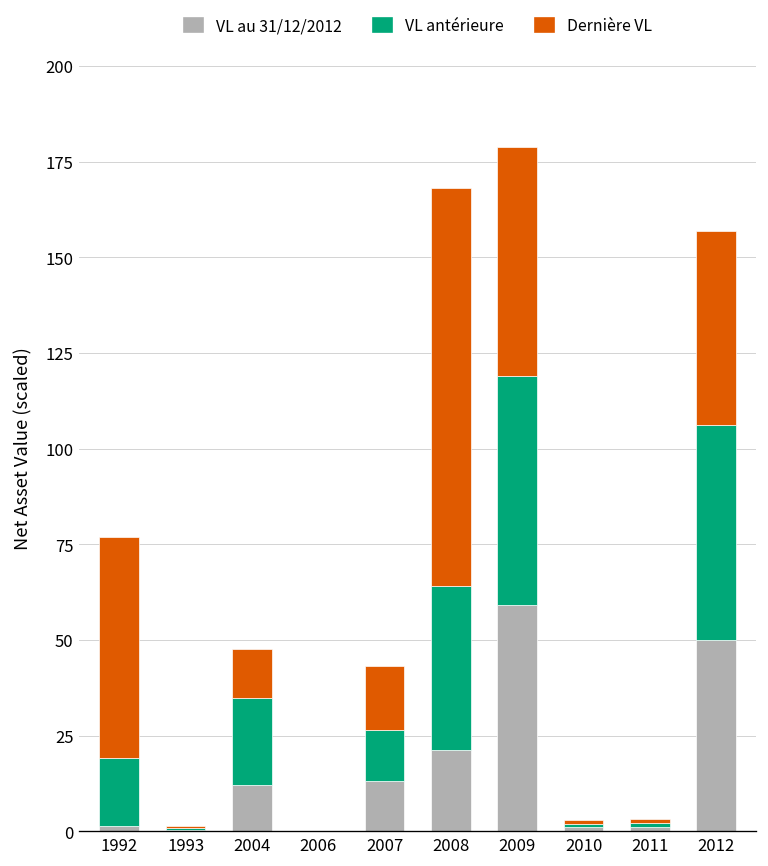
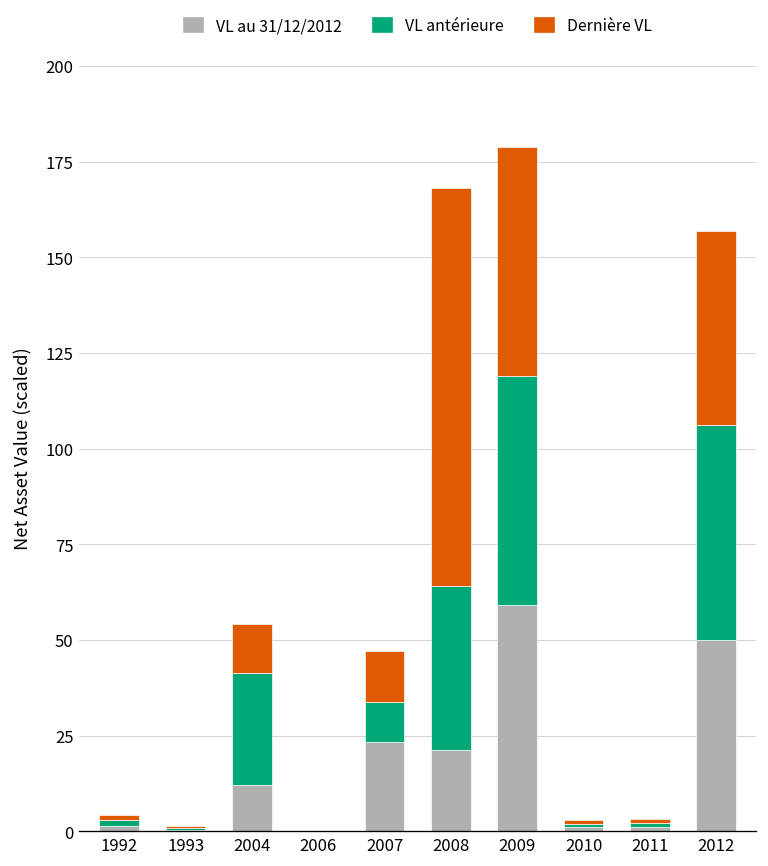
VL antérieure, 1992: 18 -> 1
Dernière VL, 1992: 58 -> 1
VL antérieure, 2004: 23 -> 29
VL au 31/12/2012, 2007: 13 -> 23
VL antérieure, 2007: 13 -> 11
Dernière VL, 2007: 17 -> 13
